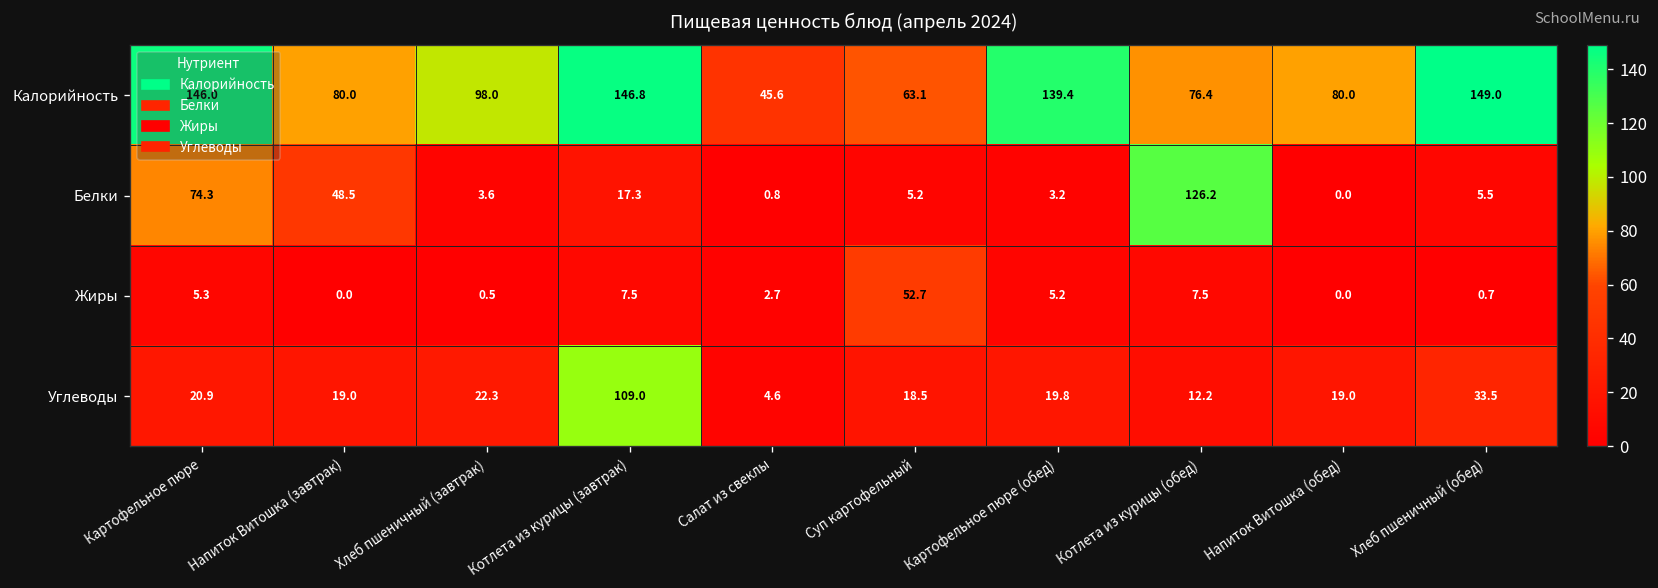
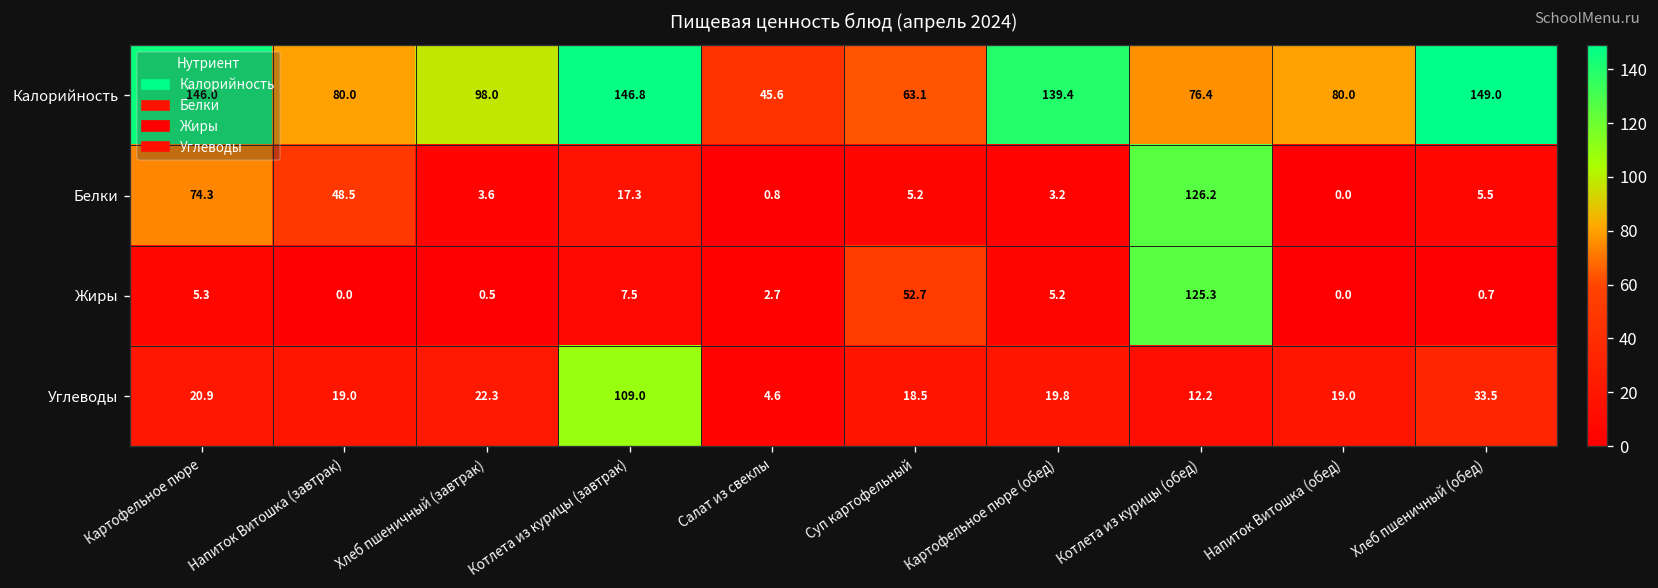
Жиры, Котлета из курицы (обед): 7.5 -> 125.3
